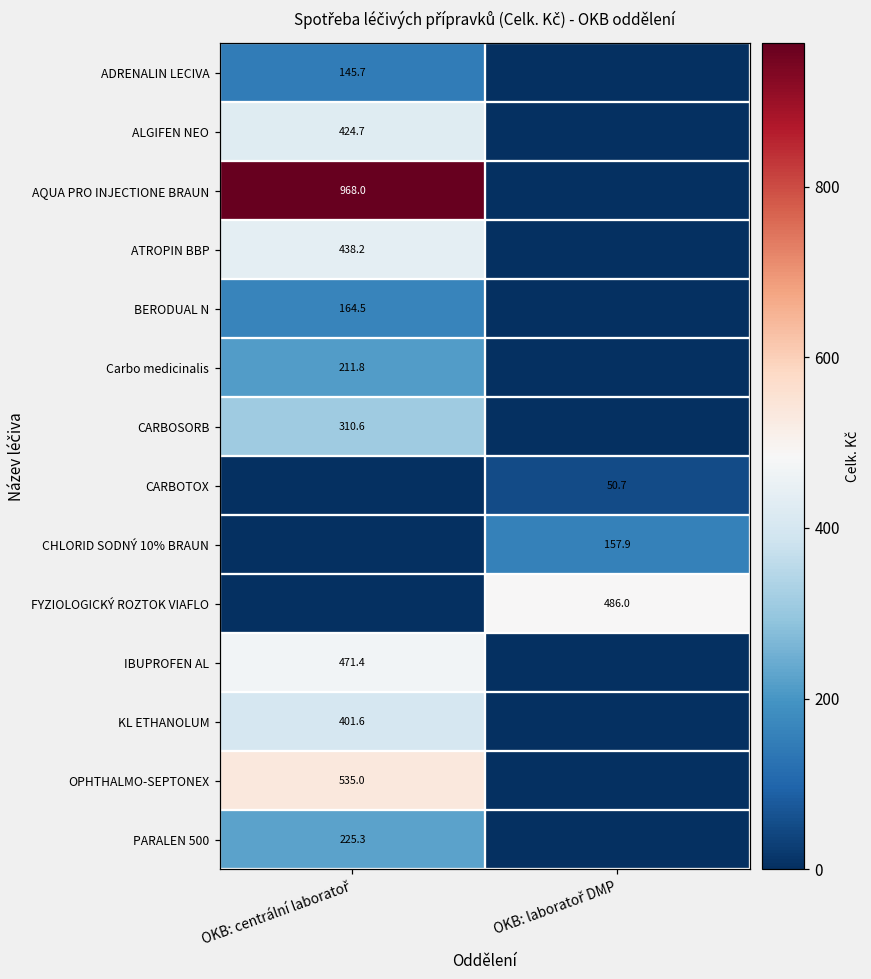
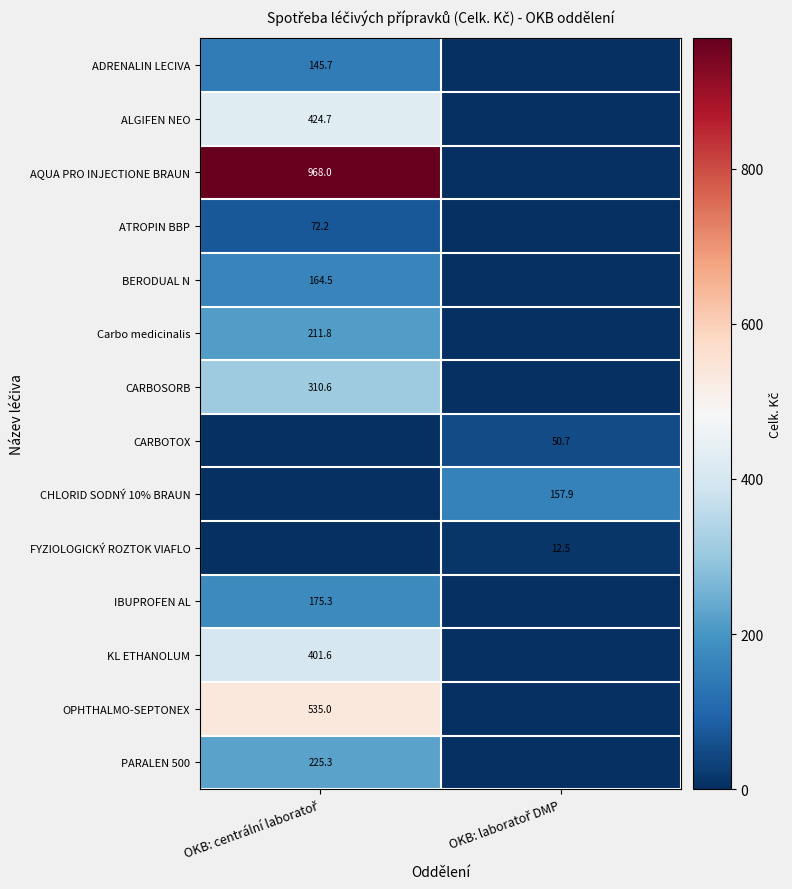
ATROPIN BBP, OKB: centrální laboratoř: 438.2 -> 72.2
FYZIOLOGICKÝ ROZTOK VIAFLO, OKB: laboratoř DMP: 486.0 -> 12.5
IBUPROFEN AL, OKB: centrální laboratoř: 471.4 -> 175.3
